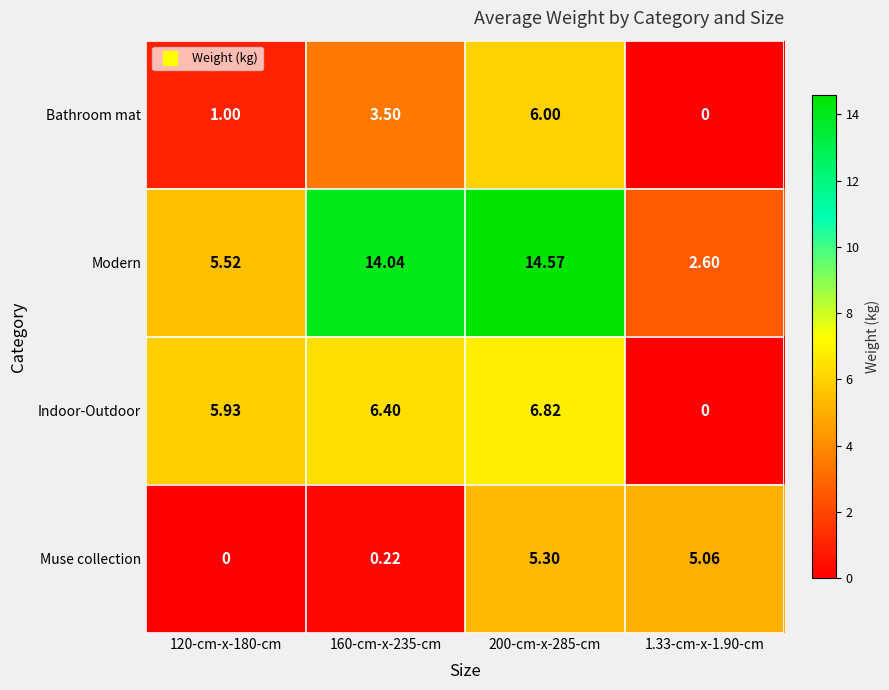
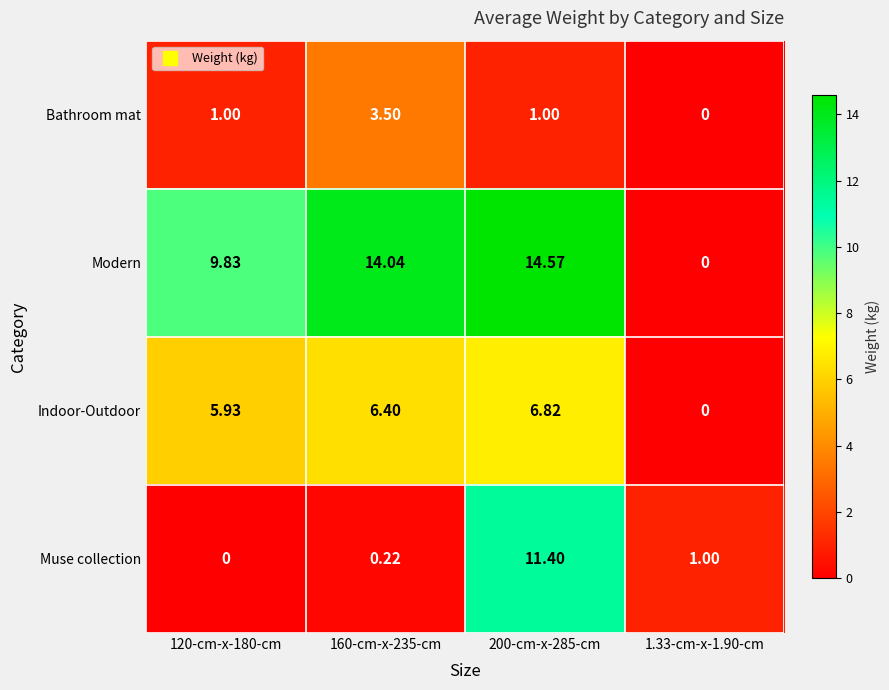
Bathroom mat, 200-cm-x-285-cm: 6.00 -> 1.00
Modern, 120-cm-x-180-cm: 5.52 -> 9.83
Modern, 1.33-cm-x-1.90-cm: 2.60 -> 0
Muse collection, 200-cm-x-285-cm: 5.30 -> 11.40
Muse collection, 1.33-cm-x-1.90-cm: 5.06 -> 1.00
